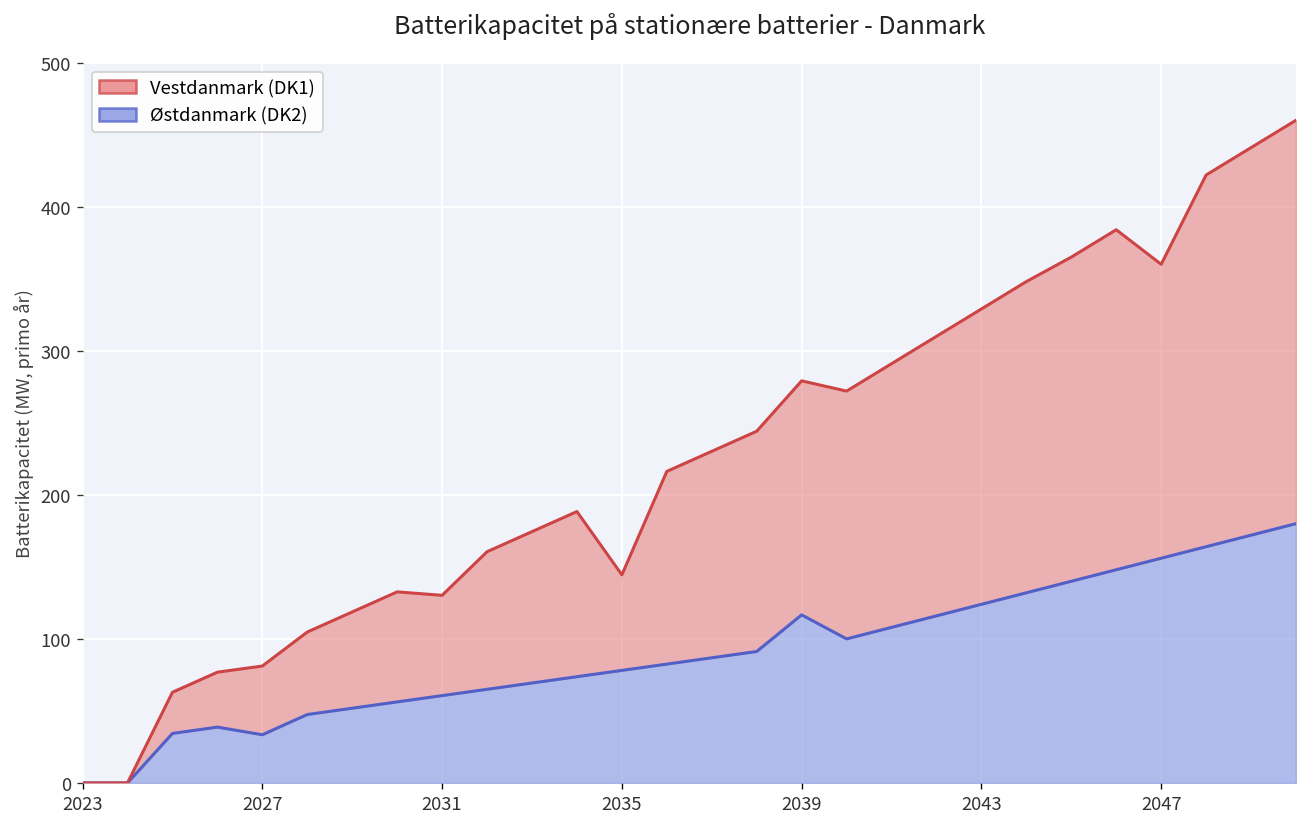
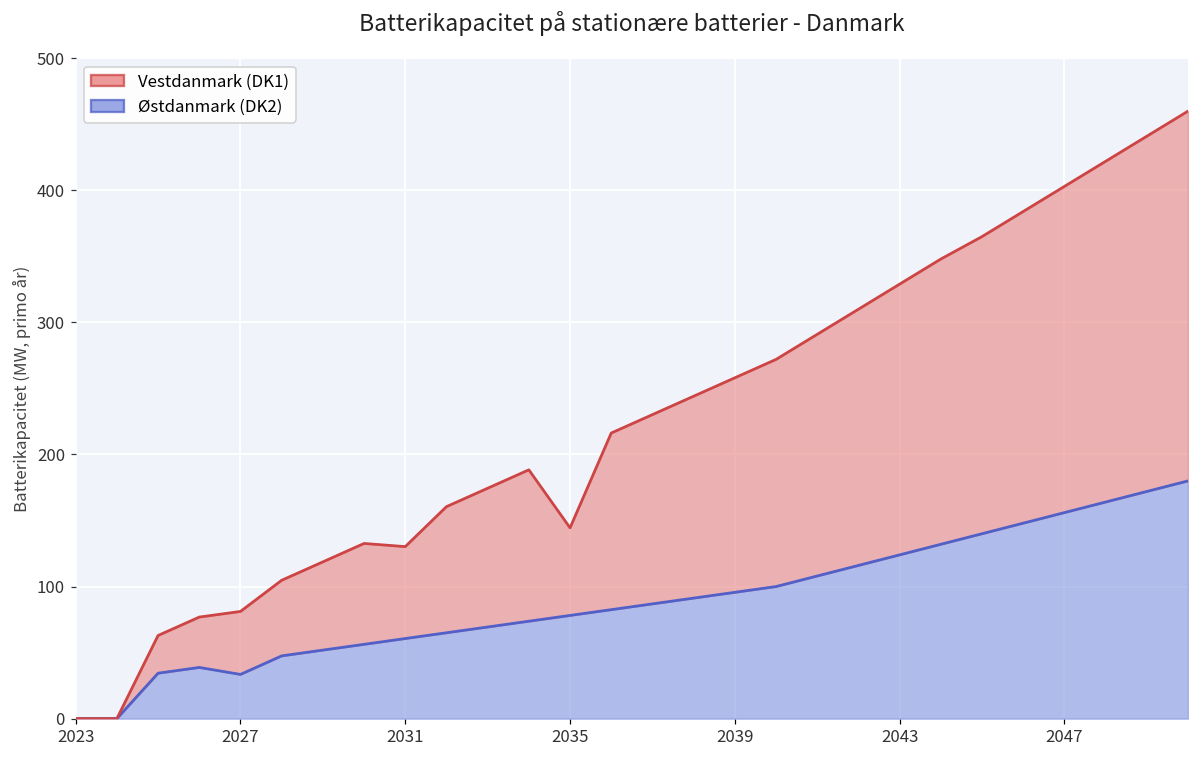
Østdanmark (DK2), 2039: 117 -> 96
Vestdanmark (DK1), 2047: 204 -> 247
